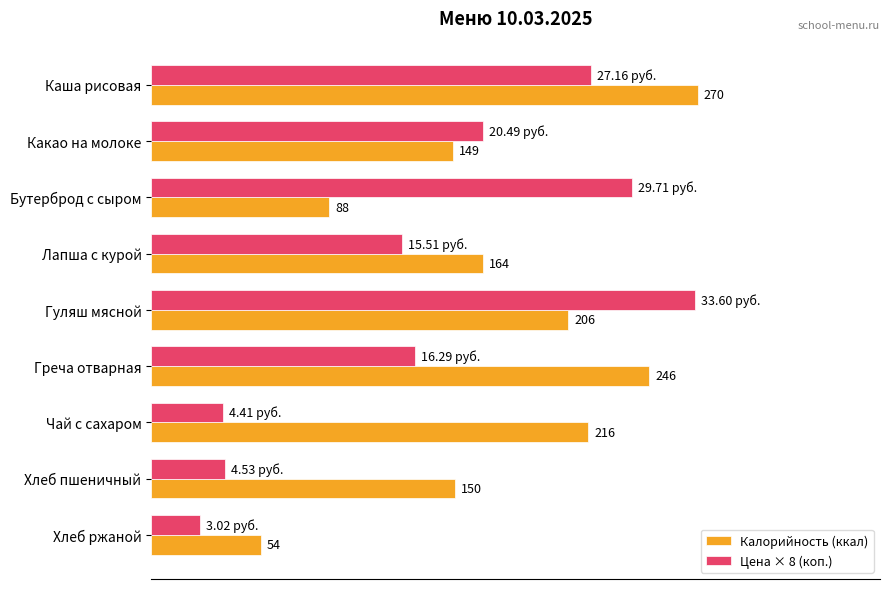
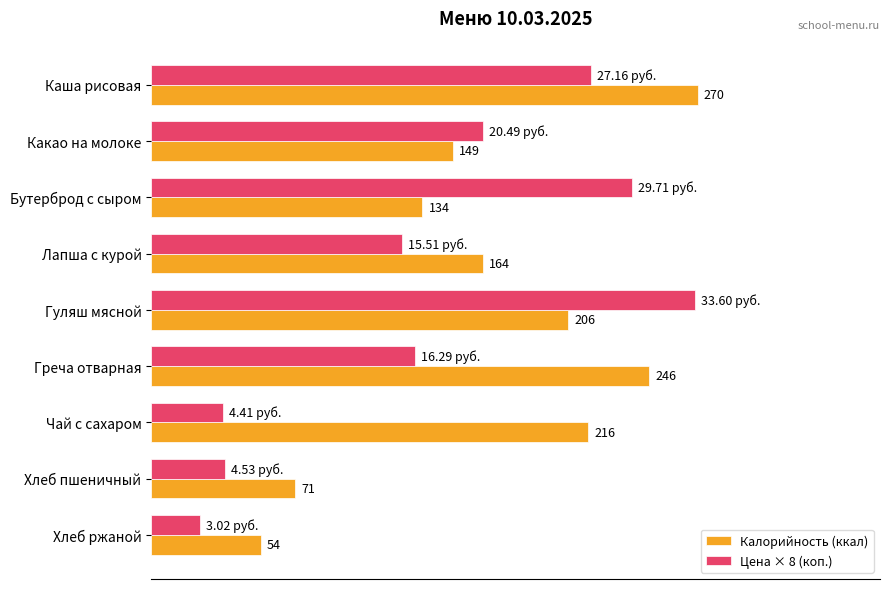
Калорийность (ккал), Бутерброд с сыром: 88 -> 134
Калорийность (ккал), Хлеб пшеничный: 150 -> 71
